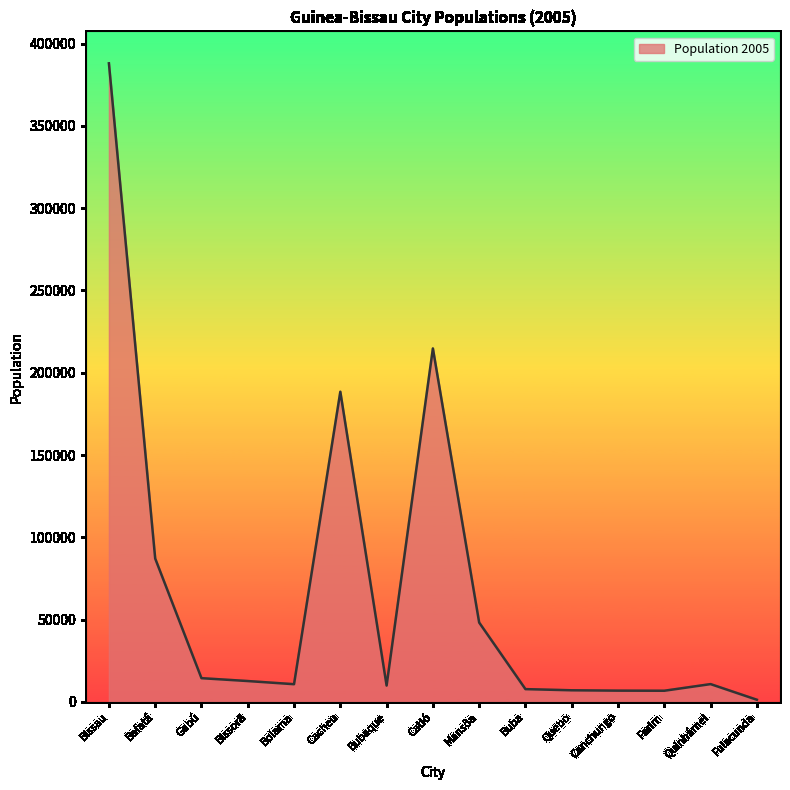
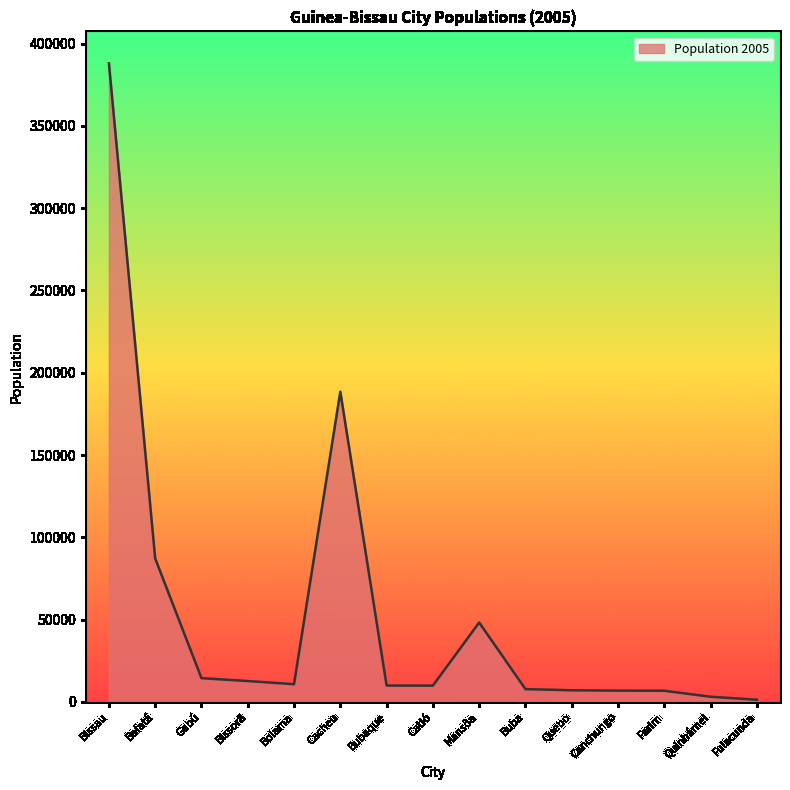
Catió: 215000 -> 10000
Quinhámel: 11000 -> 3000
